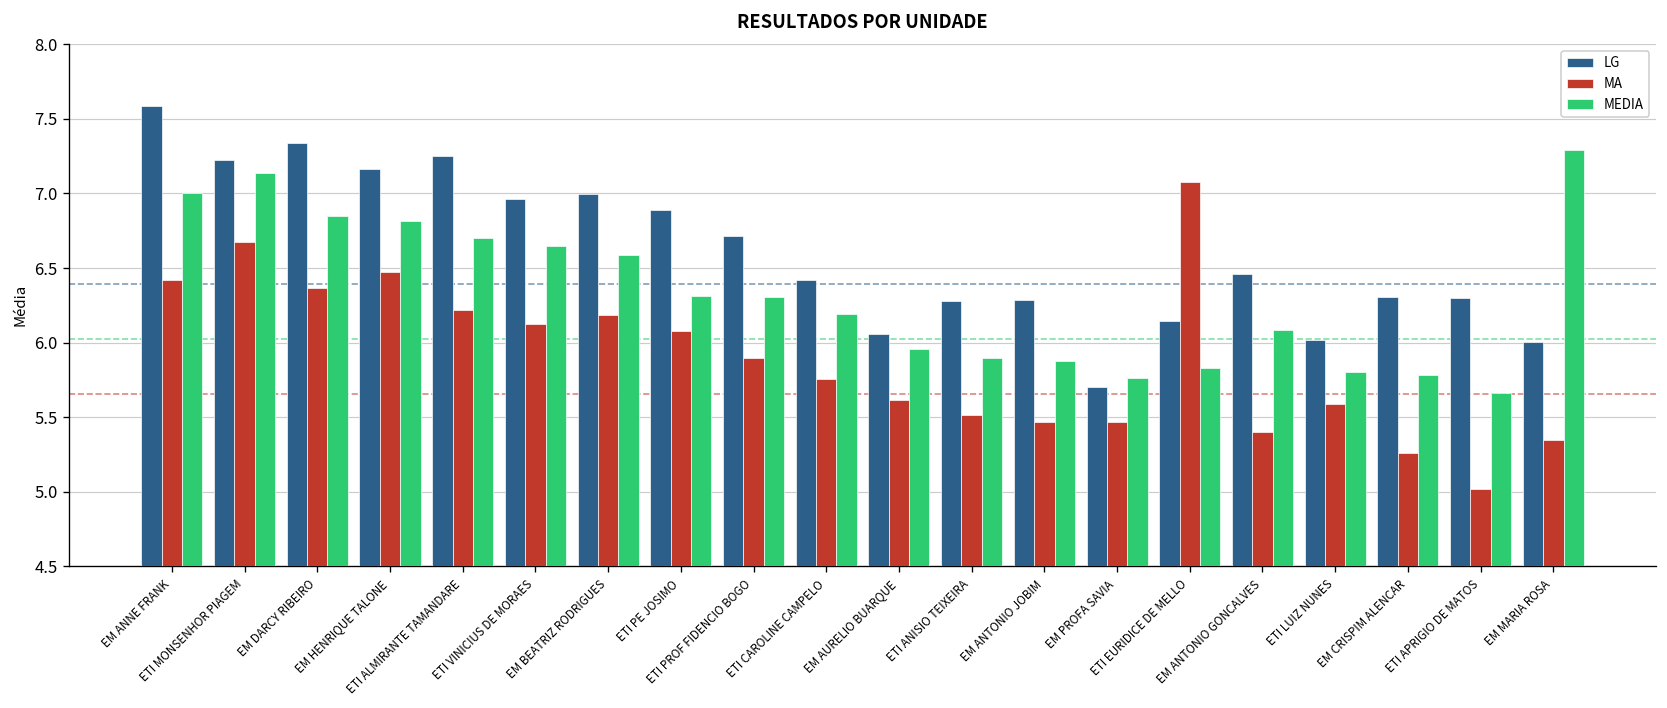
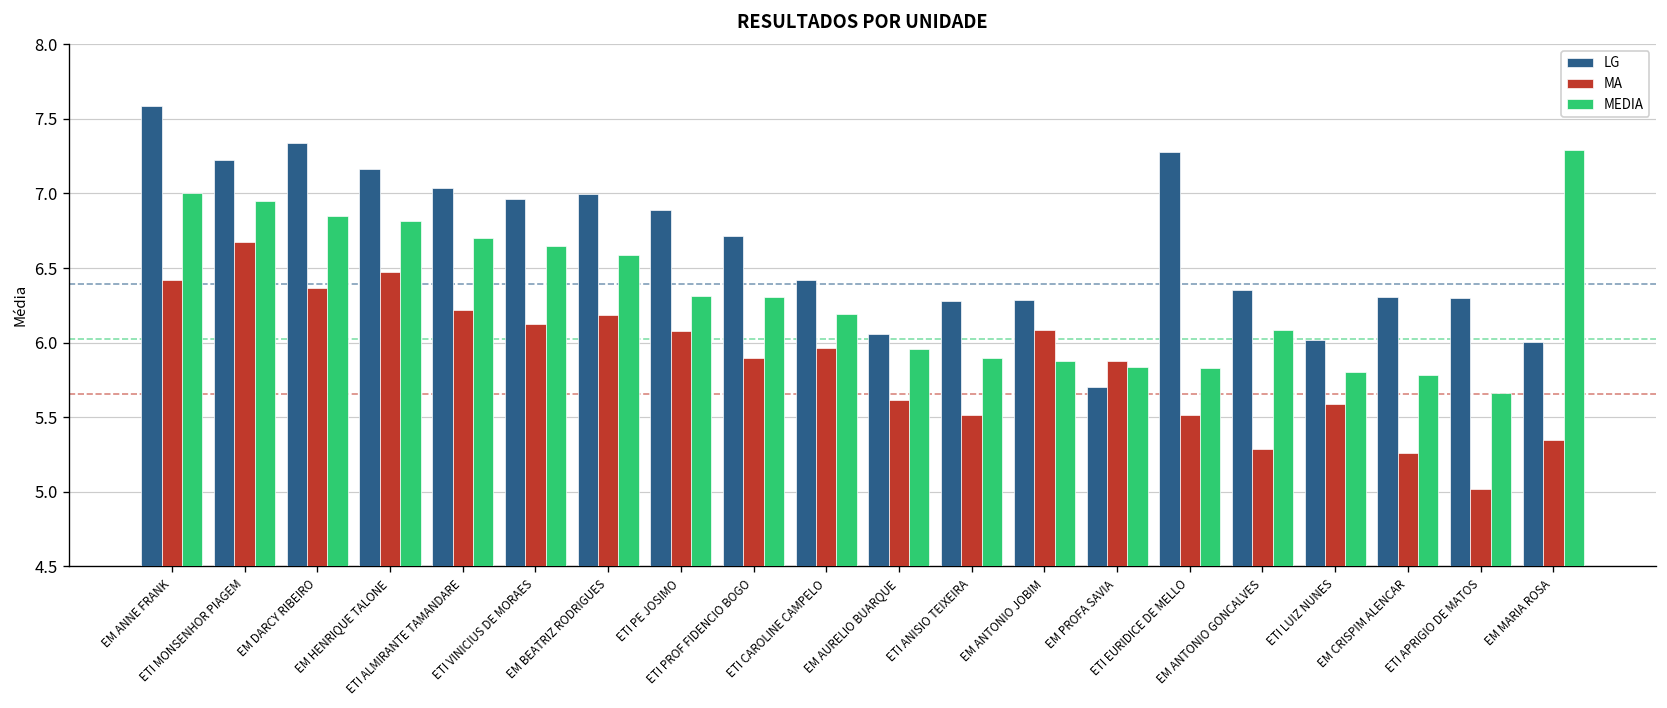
MEDIA, ETI MONSENHOR PIAGEM: 7.14 -> 6.95
LG, ETI ALMIRANTE TAMANDARE: 7.25 -> 7.04
MA, ETI CAROLINE CAMPELO: 5.76 -> 5.96
MA, EM ANTONIO JOBIM: 5.47 -> 6.09
MA, EM PROFA SAVIA: 5.47 -> 5.88
MEDIA, EM PROFA SAVIA: 5.77 -> 5.84
LG, ETI EURIDICE DE MELLO: 6.15 -> 7.28
MA, ETI EURIDICE DE MELLO: 7.08 -> 5.52
LG, EM ANTONIO GONCALVES: 6.46 -> 6.36
MA, EM ANTONIO GONCALVES: 5.40 -> 5.28
